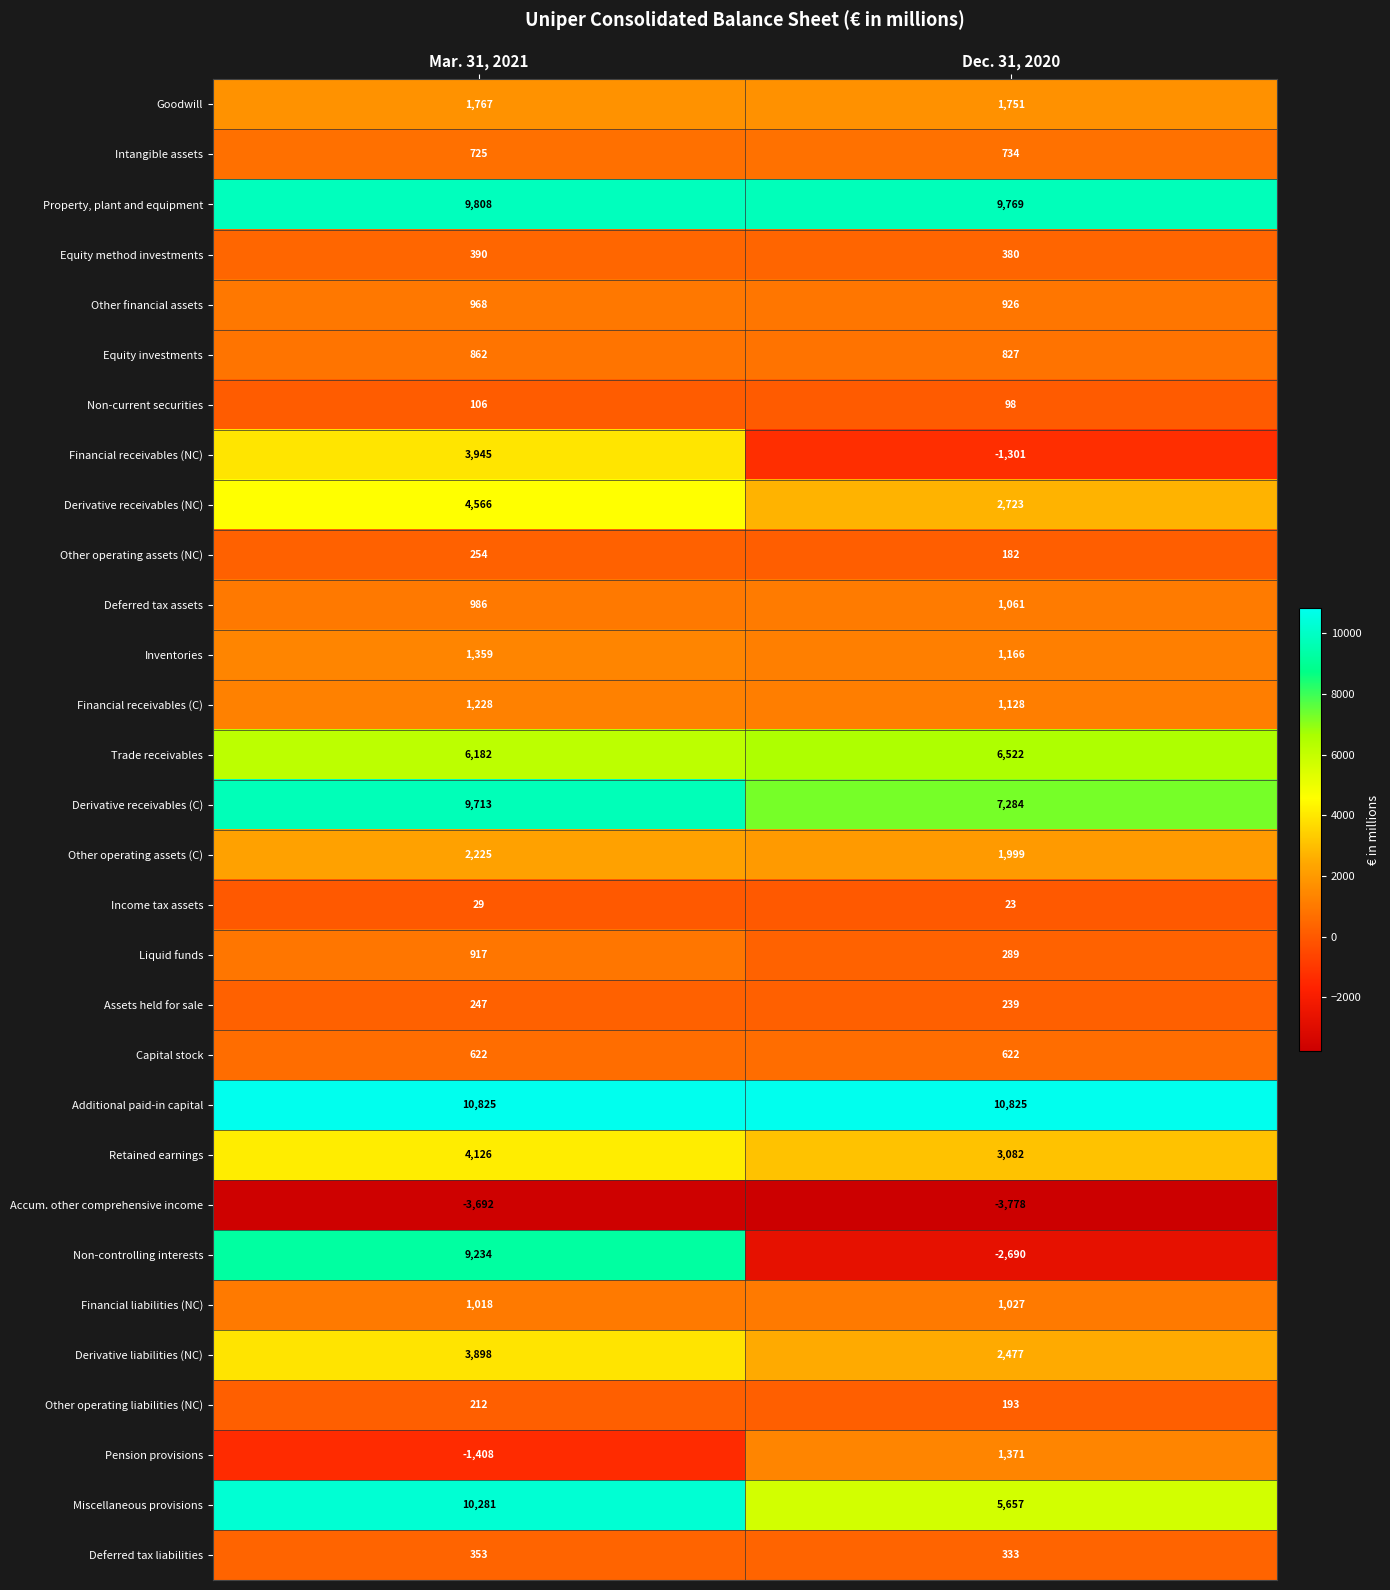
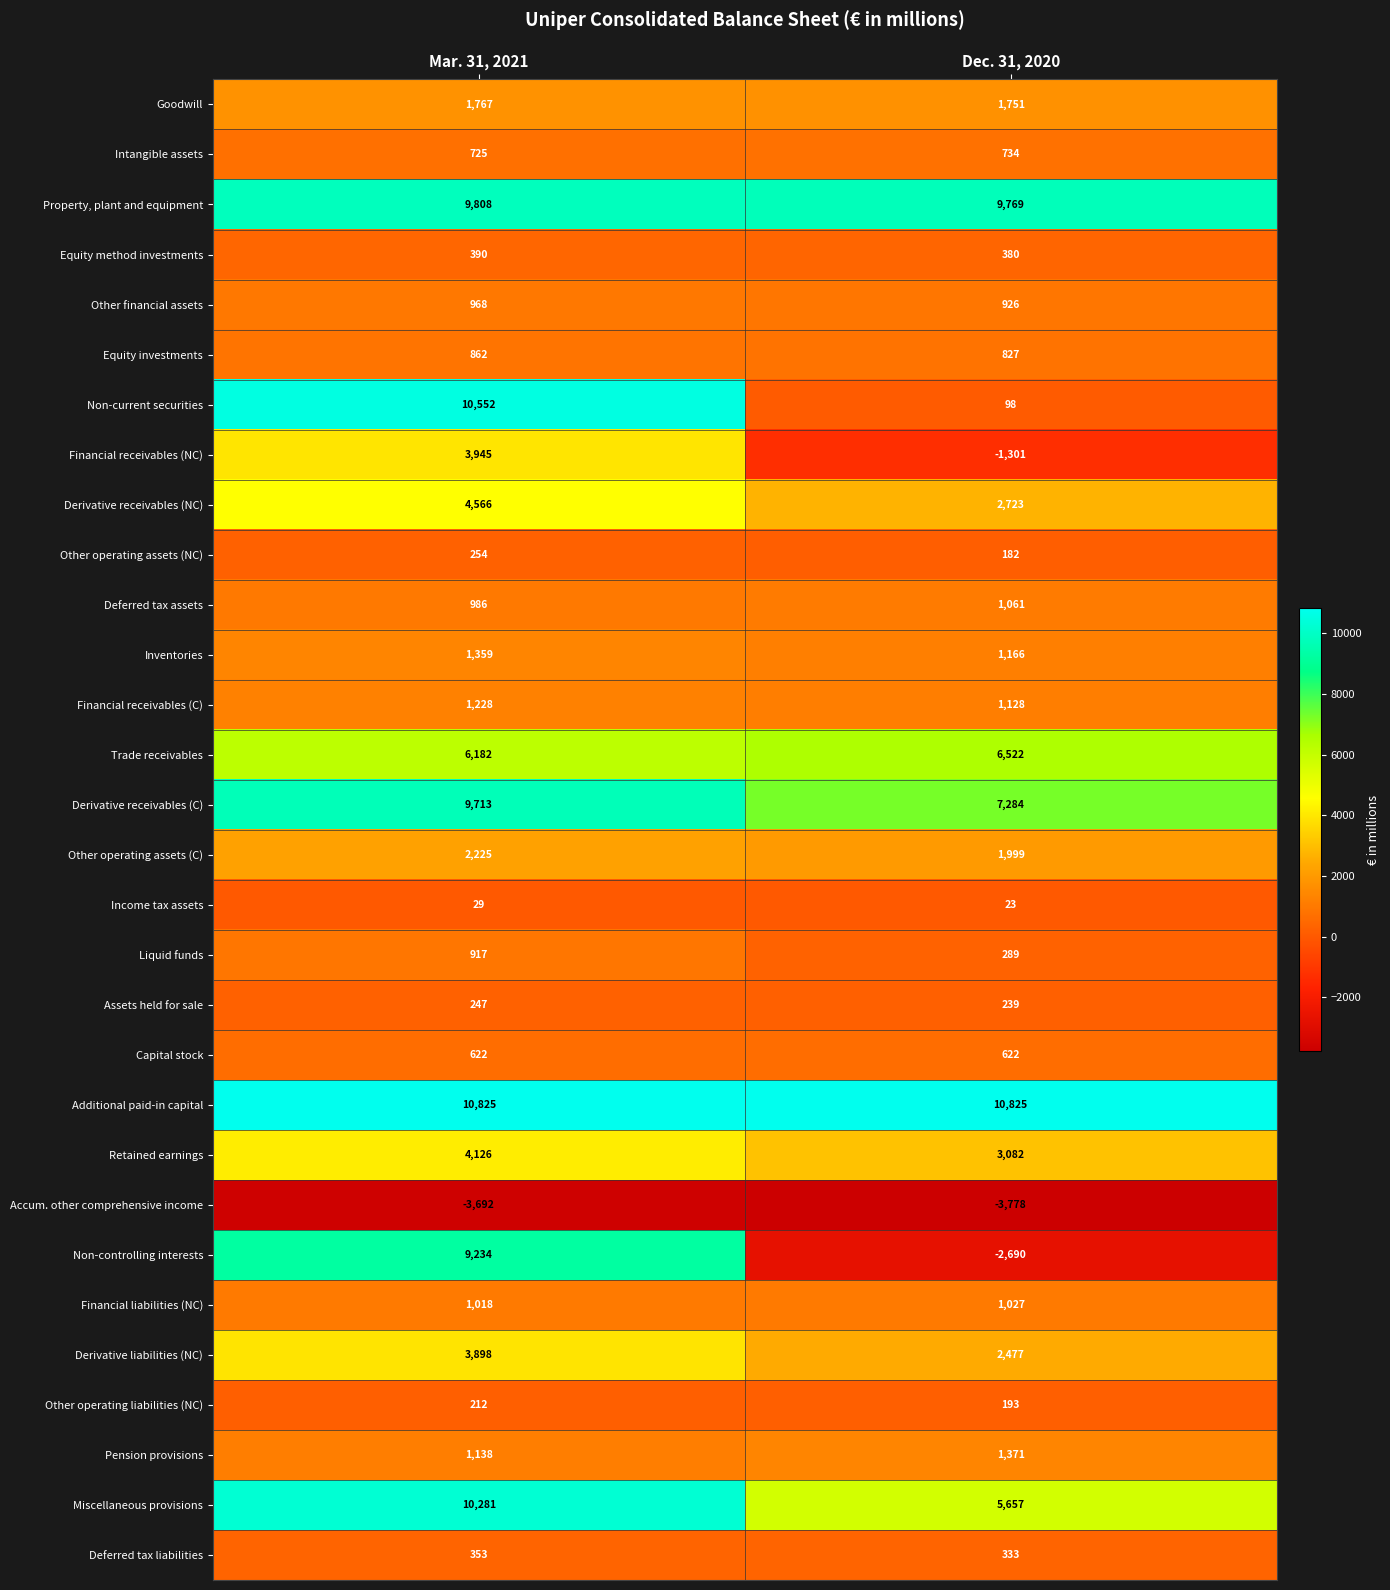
Non-current securities, Mar. 31, 2021: 106 -> 10,552
Pension provisions, Mar. 31, 2021: -1,408 -> 1,138
